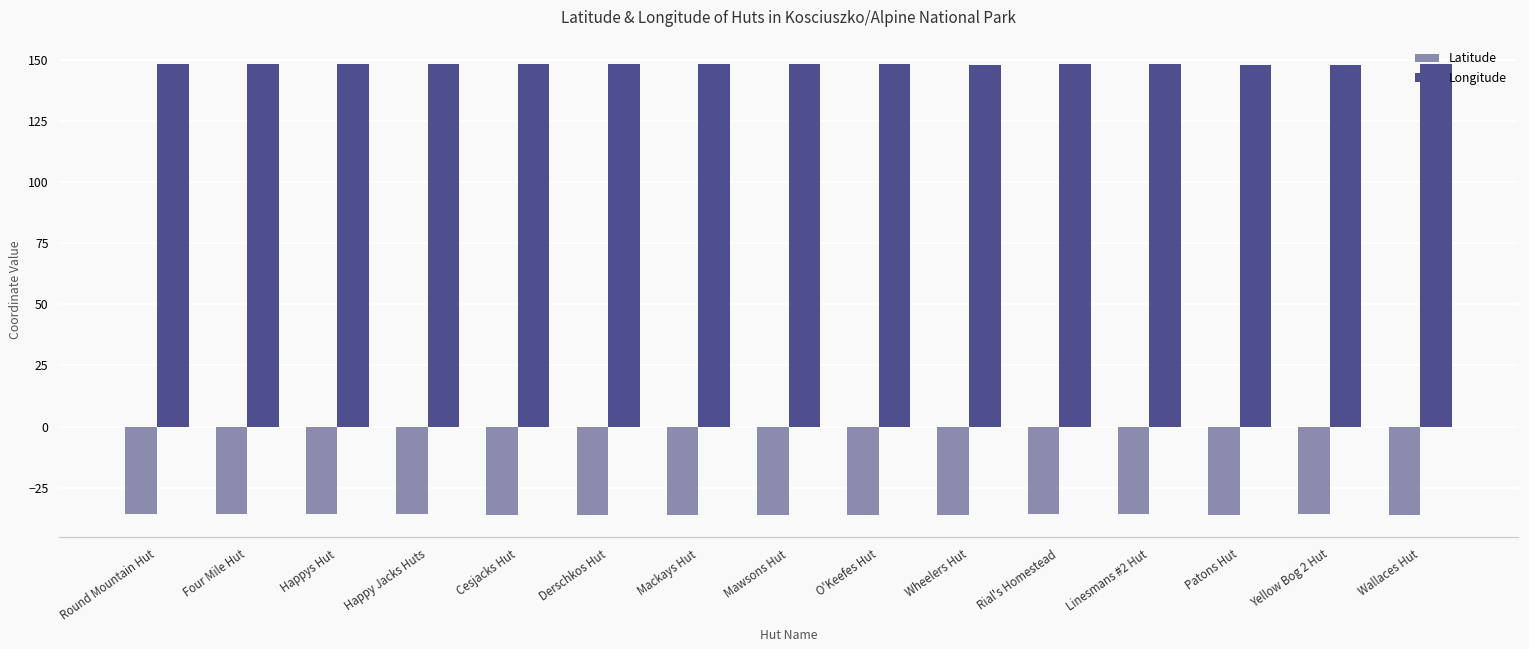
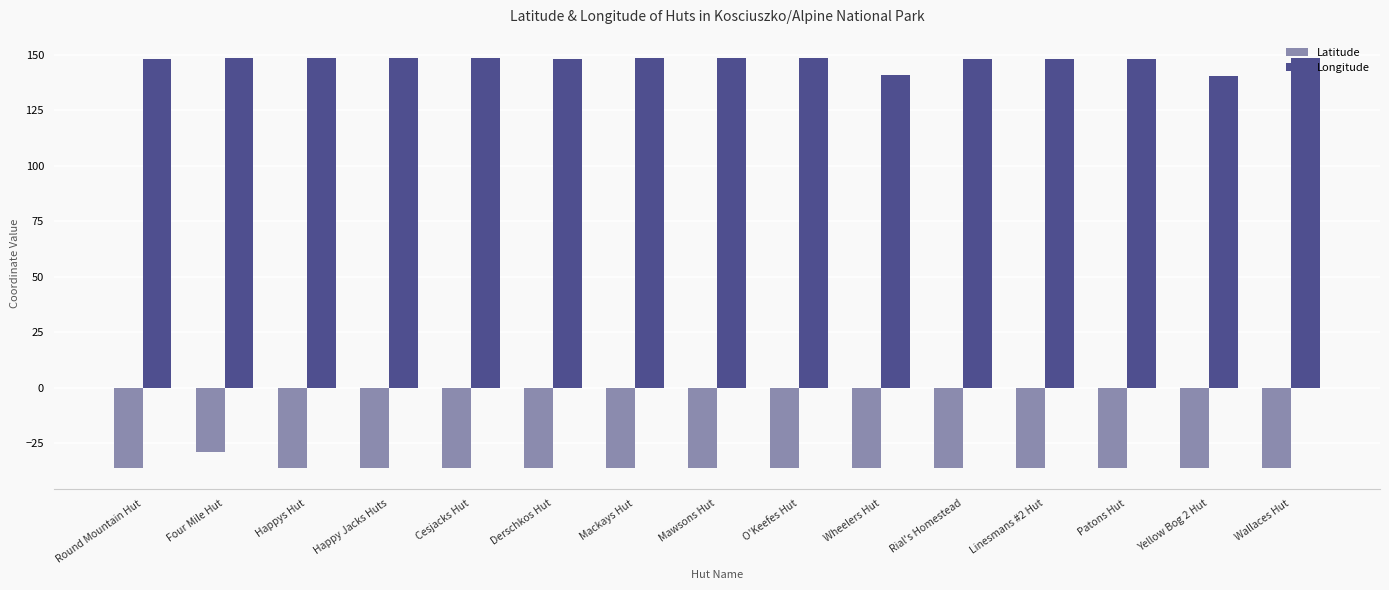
Latitude, Four Mile Hut: -36 -> -29
Longitude, Wheelers Hut: 148 -> 141
Longitude, Yellow Bog 2 Hut: 148 -> 141
